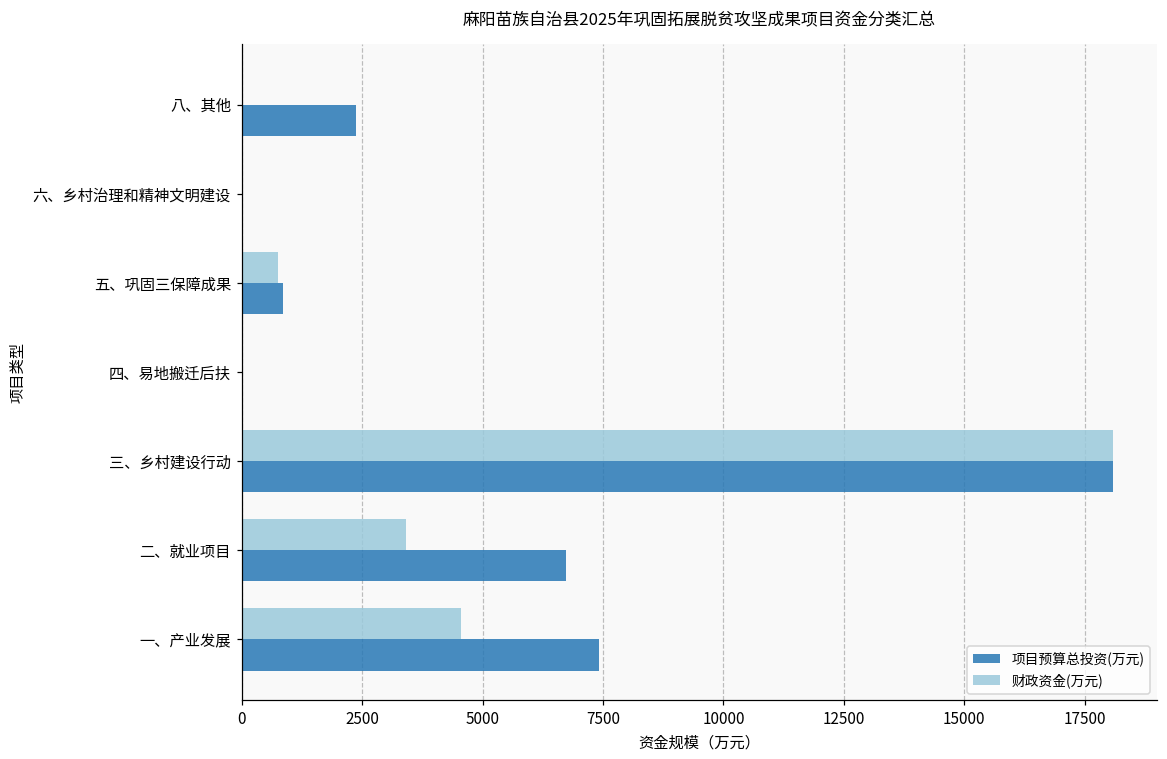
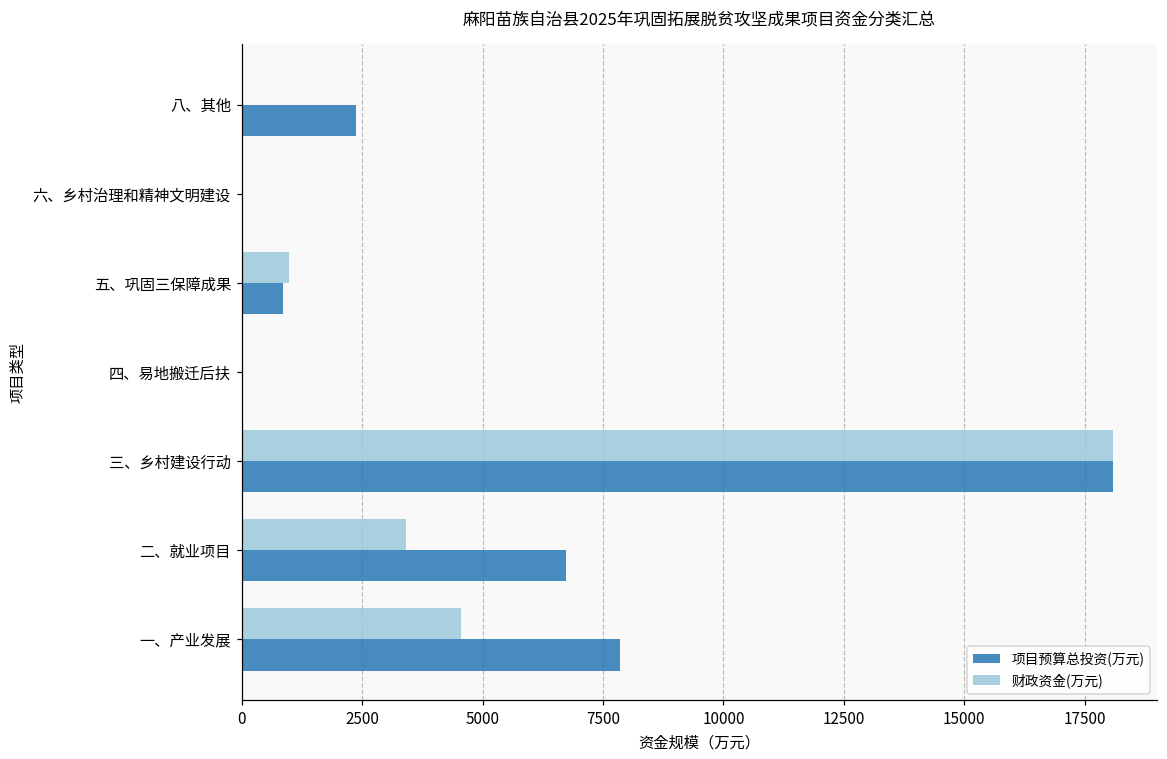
财政资金(万元), 五、巩固三保障成果: 800 -> 1000
项目预算总投资(万元), 一、产业发展: 7400 -> 7800
